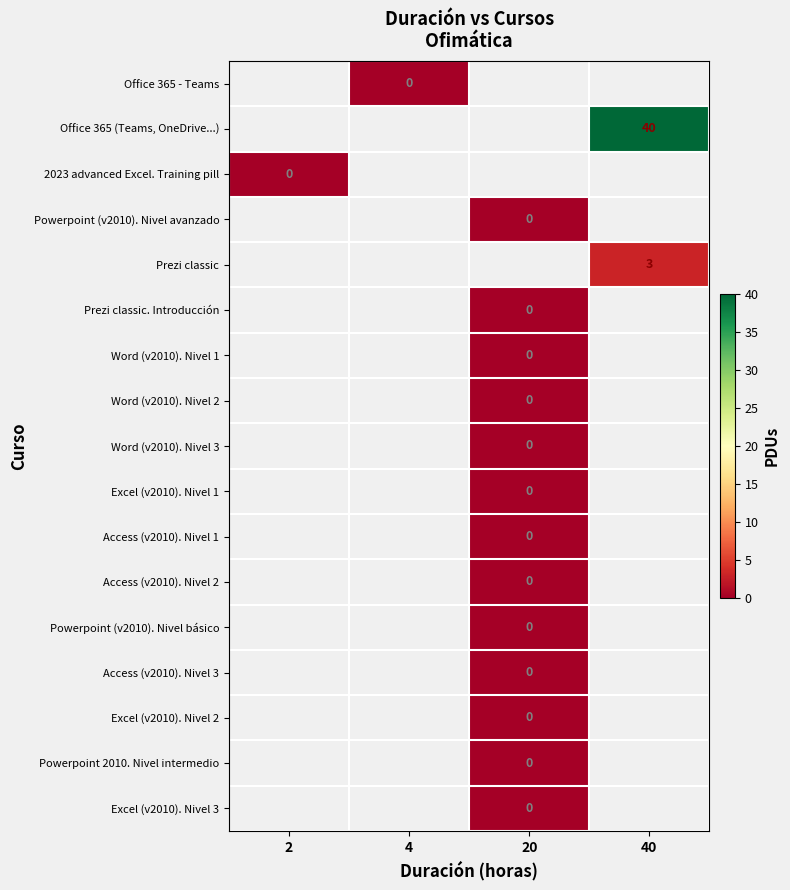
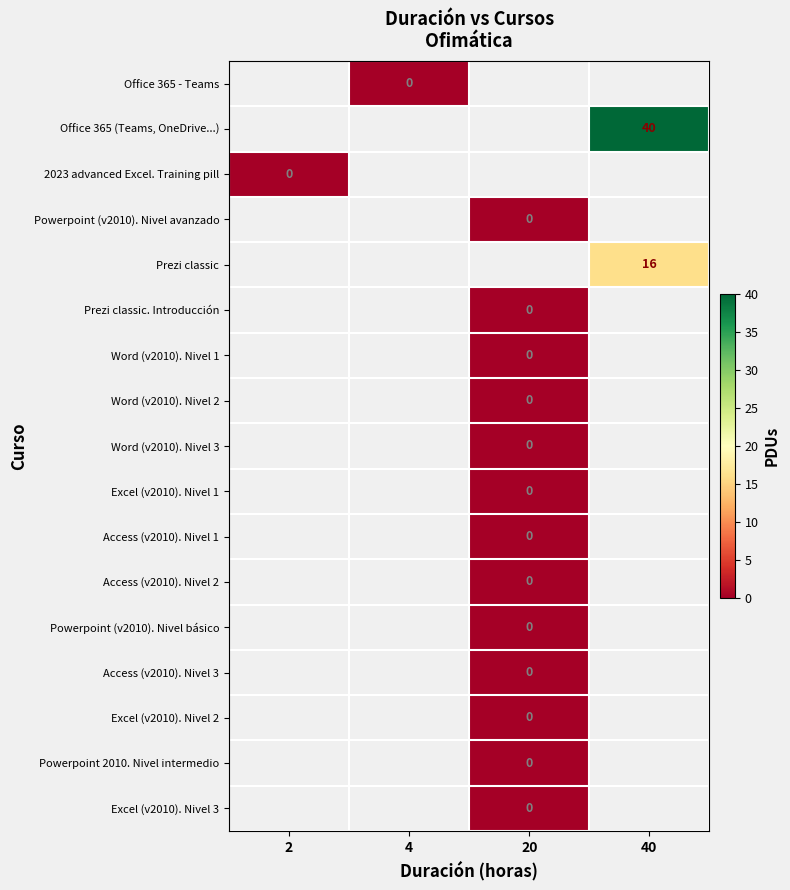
Prezi classic, 40: 3 -> 16
